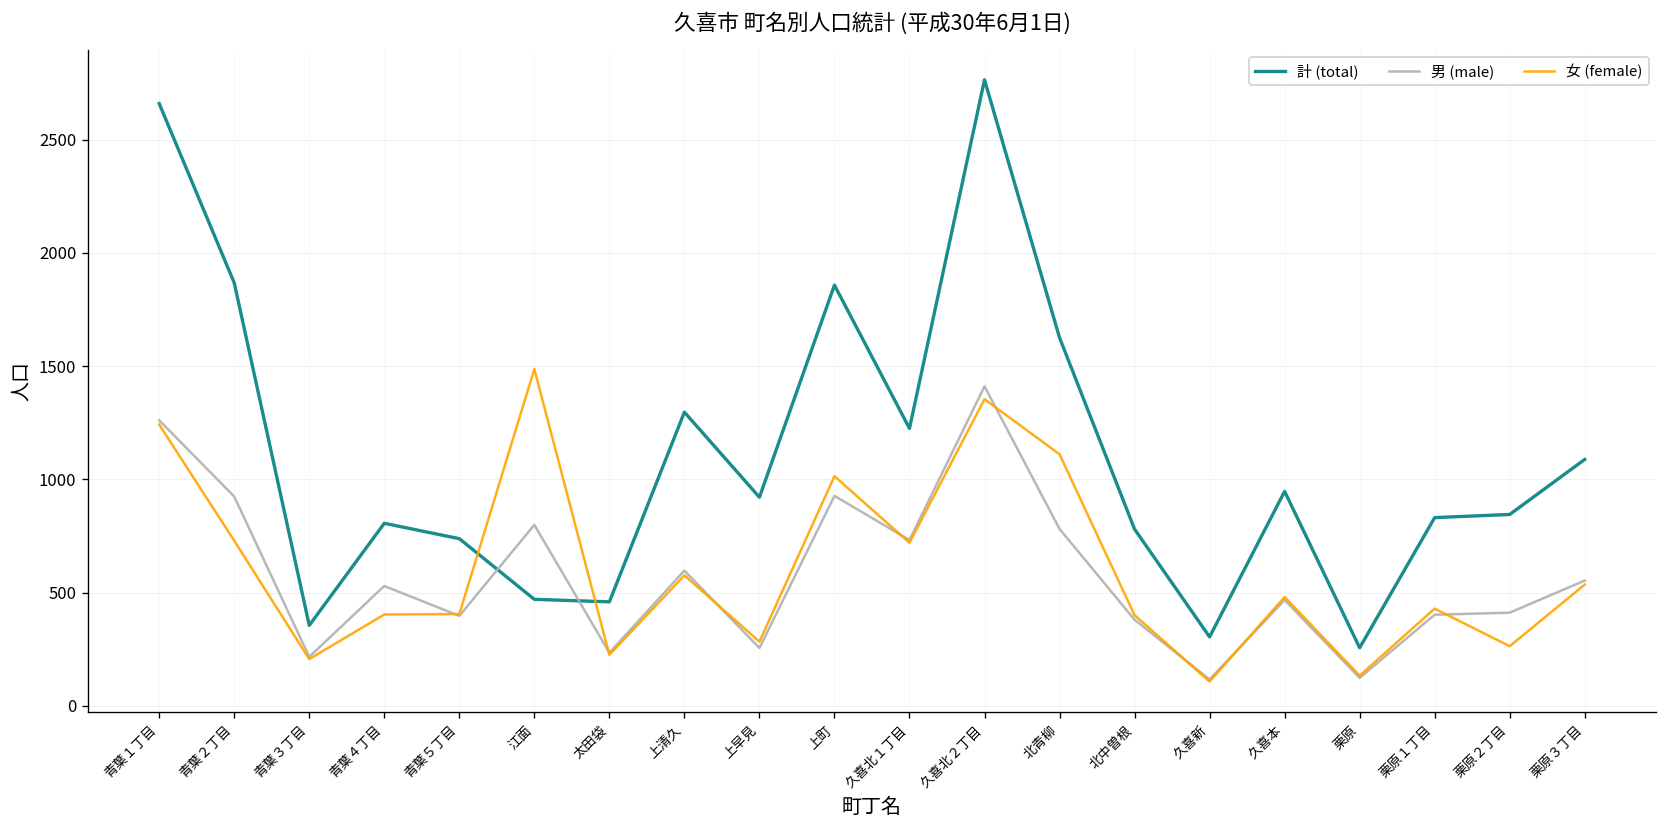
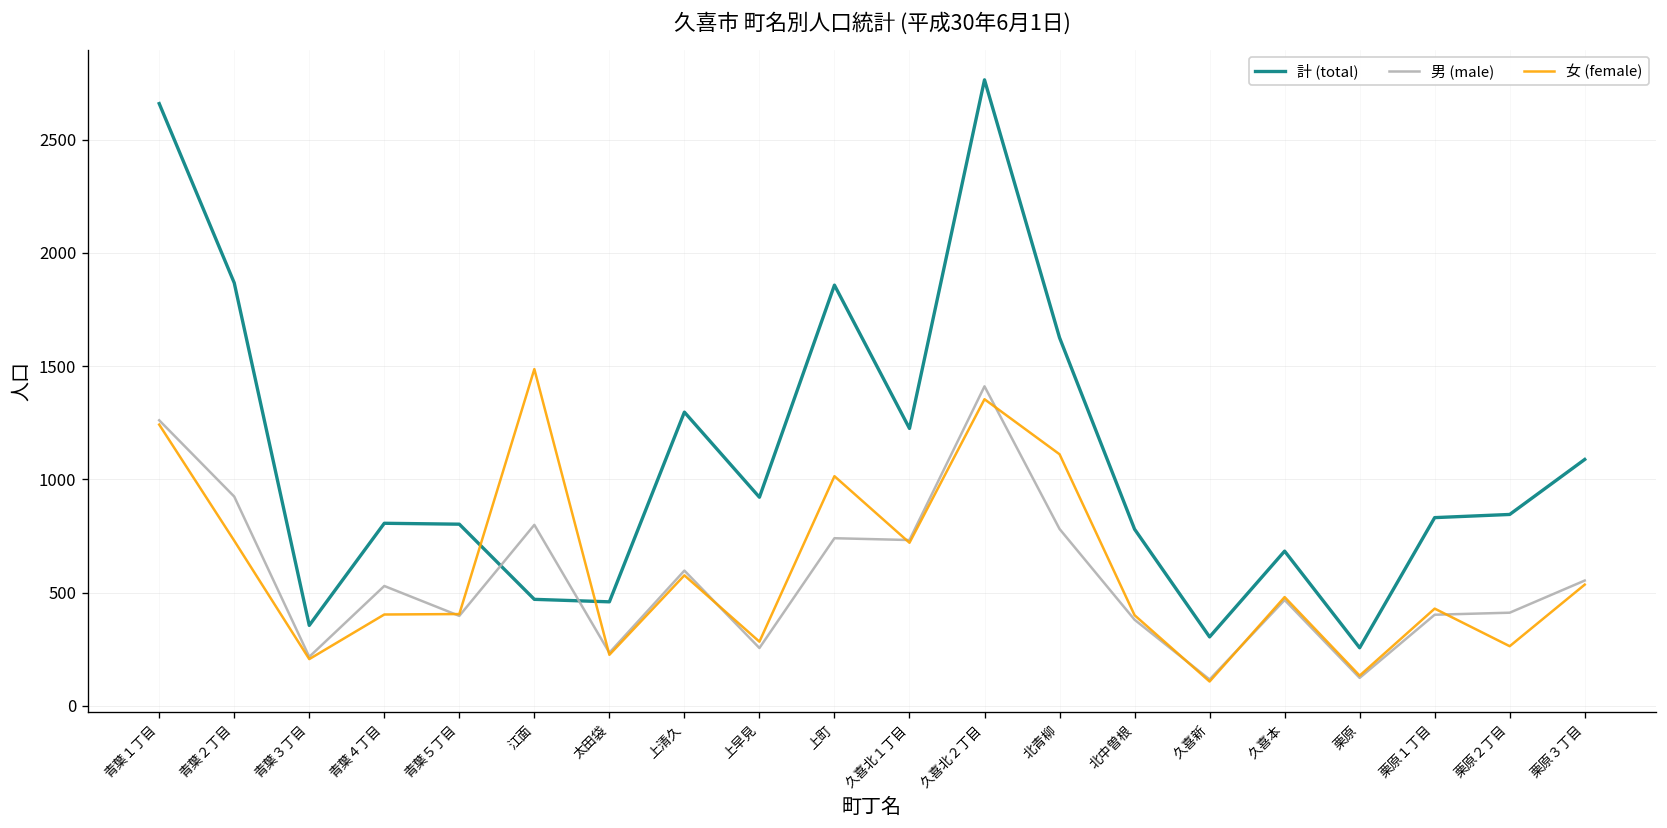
計 (total), 青葉５丁目: 740 -> 800
男 (male), 上町: 930 -> 740
計 (total), 久喜本: 950 -> 680
